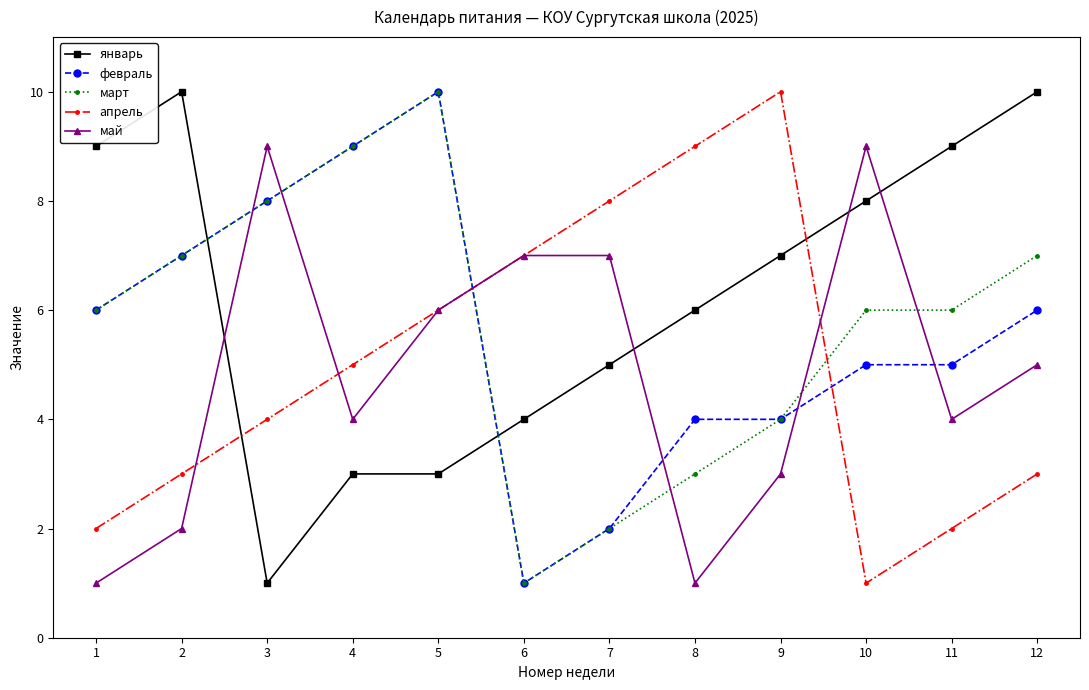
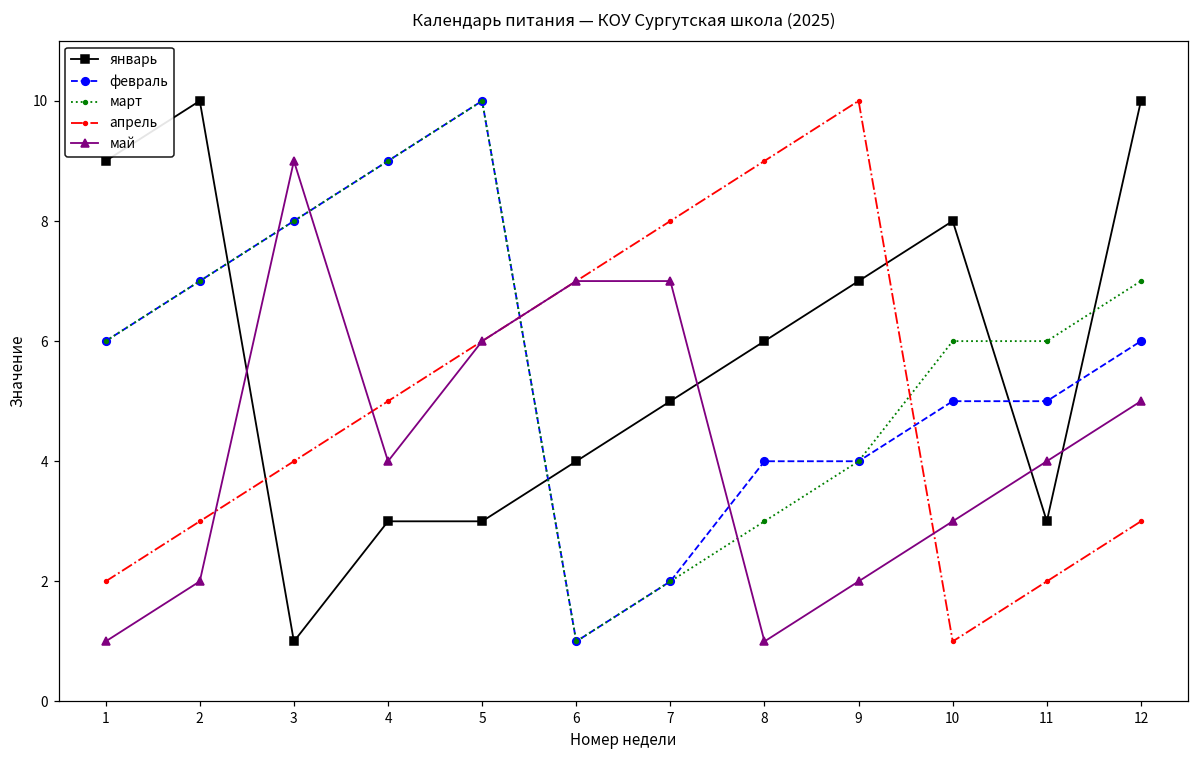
май, 9: 3 -> 2
май, 10: 9 -> 3
январь, 11: 9 -> 3
